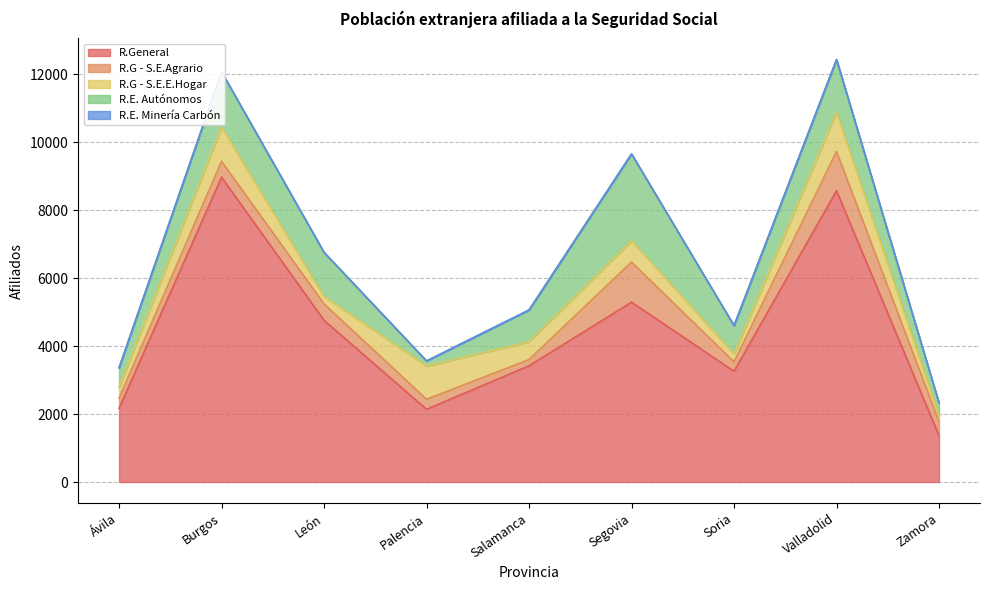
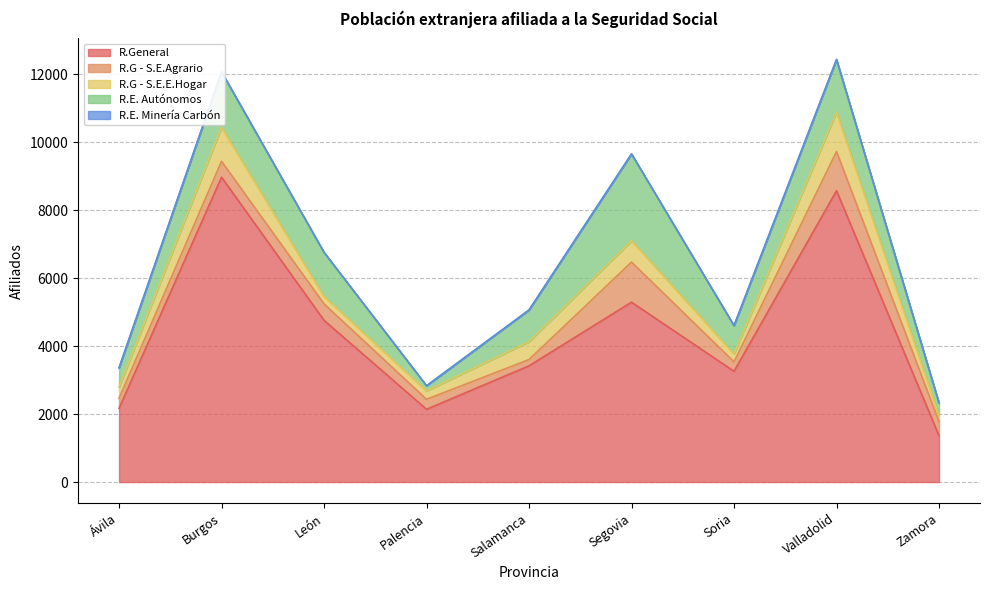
R.G - S.E.E.Hogar, Palencia: 1000 -> 200
